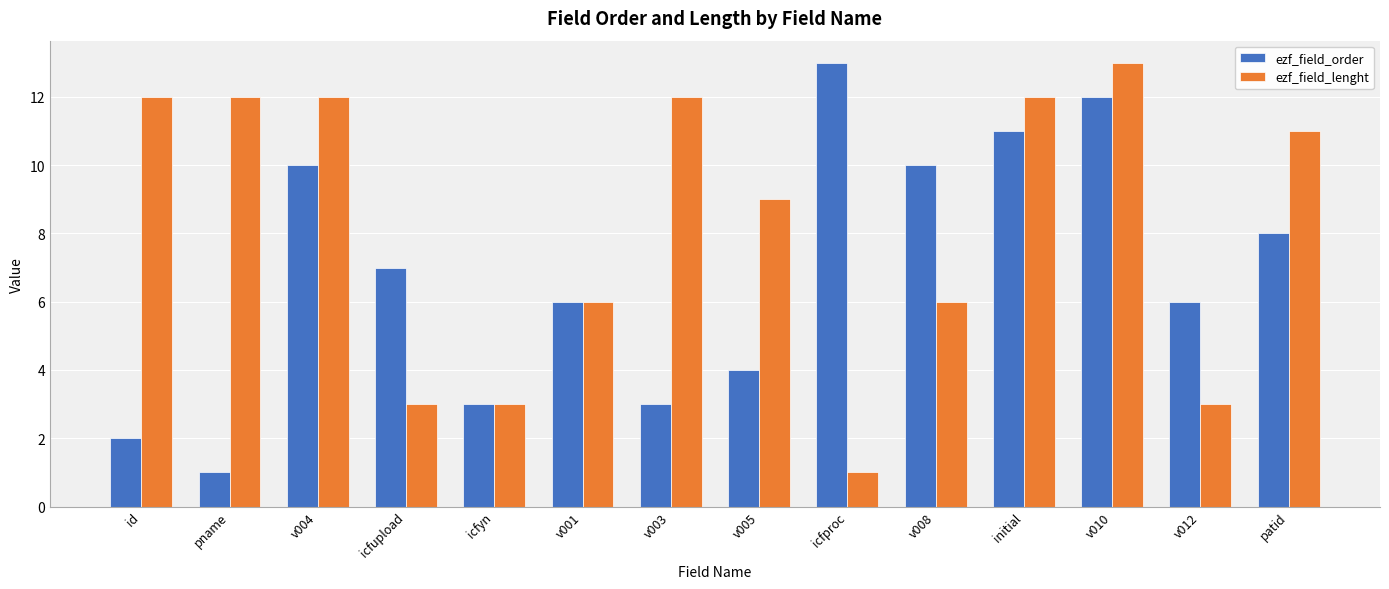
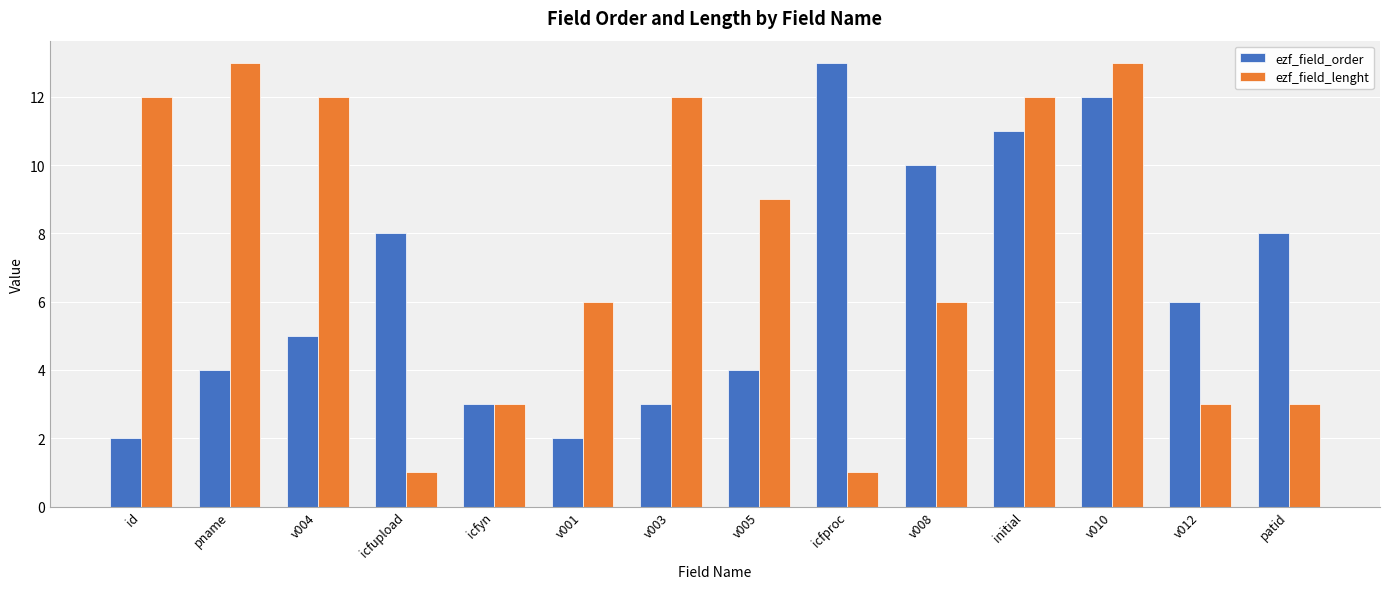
ezf_field_order, pname: 1 -> 4
ezf_field_lenght, pname: 12 -> 13
ezf_field_order, v004: 10 -> 5
ezf_field_order, icfupload: 7 -> 8
ezf_field_lenght, icfupload: 3 -> 1
ezf_field_order, v001: 6 -> 2
ezf_field_lenght, patid: 11 -> 3
